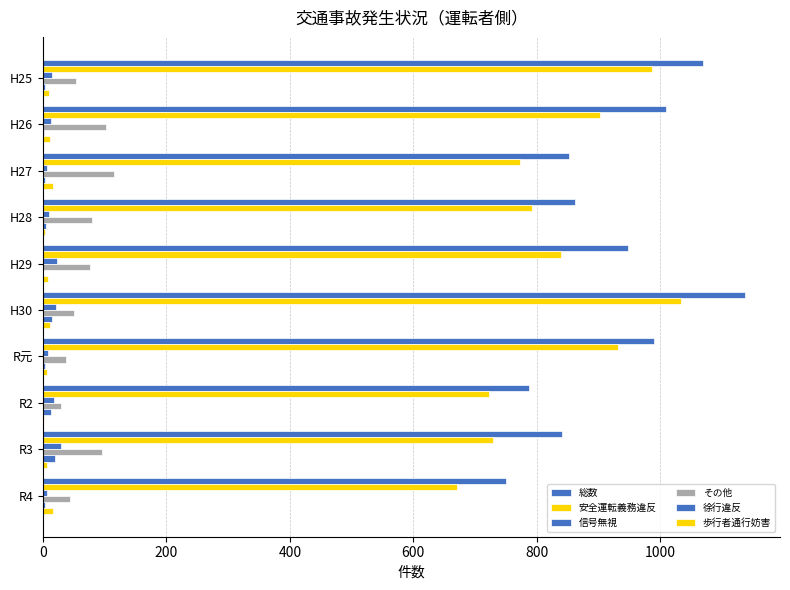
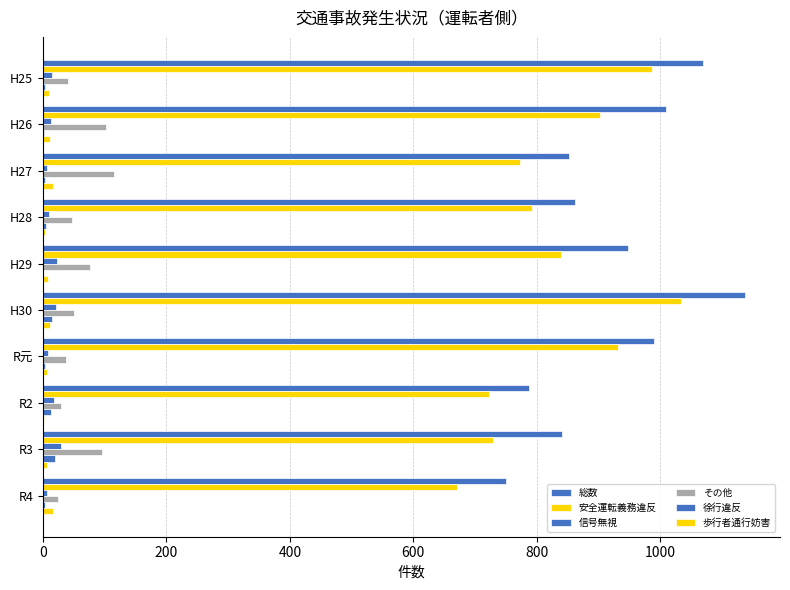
その他, H25: 50 -> 40
その他, H28: 80 -> 50
その他, R4: 40 -> 30
